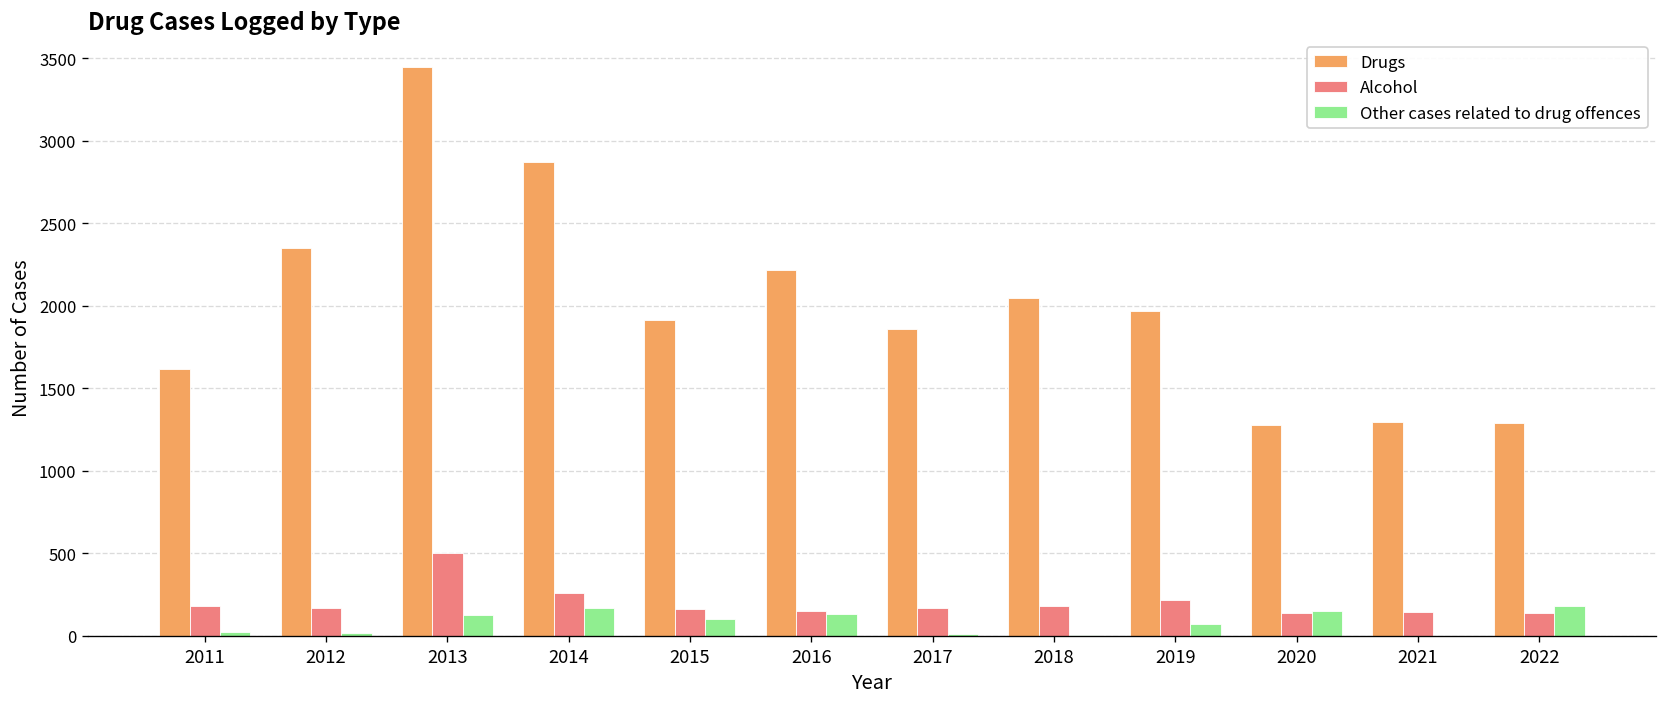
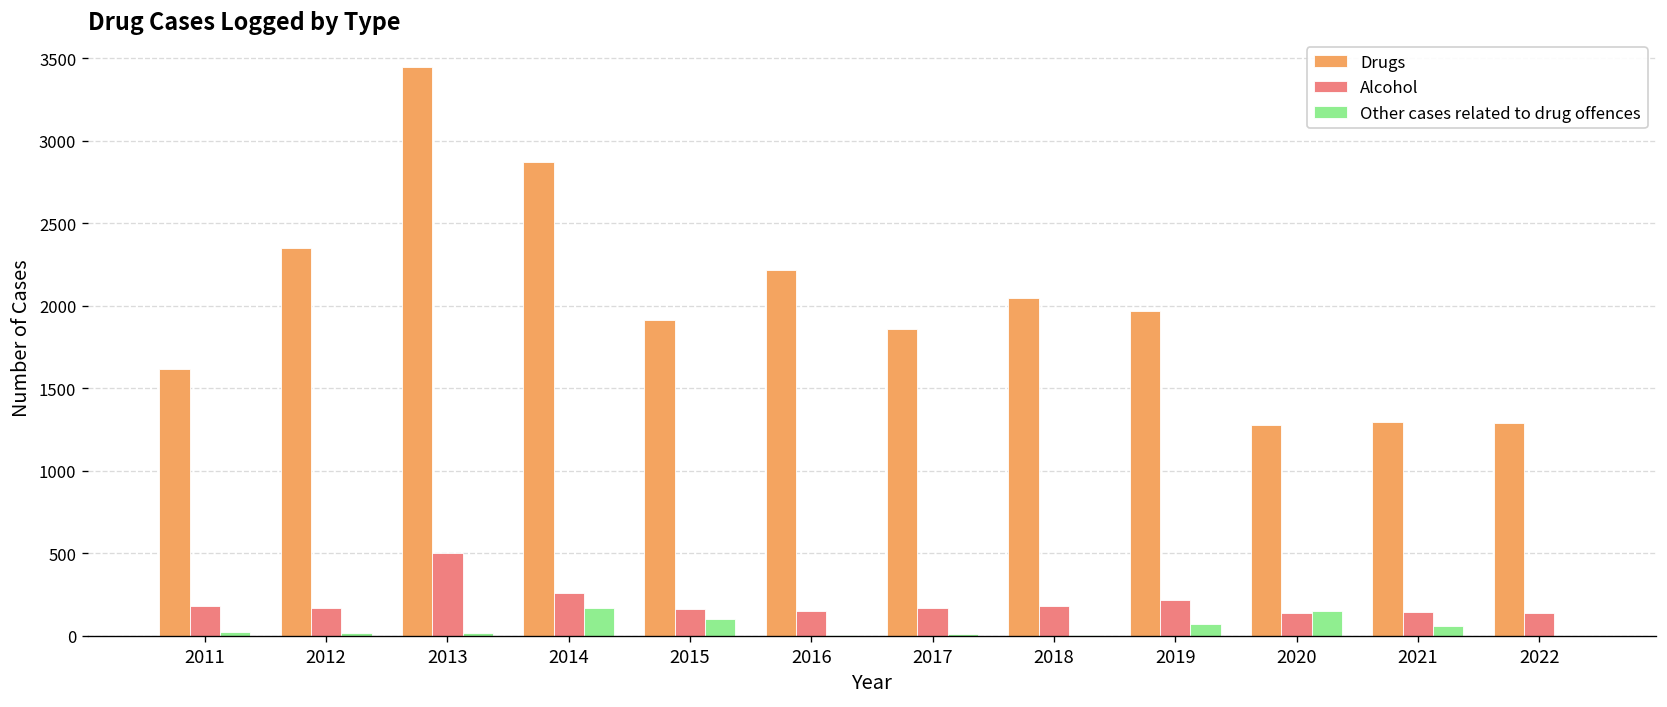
Other cases related to drug offences, 2013: 130 -> 20
Other cases related to drug offences, 2016: 130 -> 10
Other cases related to drug offences, 2021: 0 -> 60
Other cases related to drug offences, 2022: 180 -> 0
